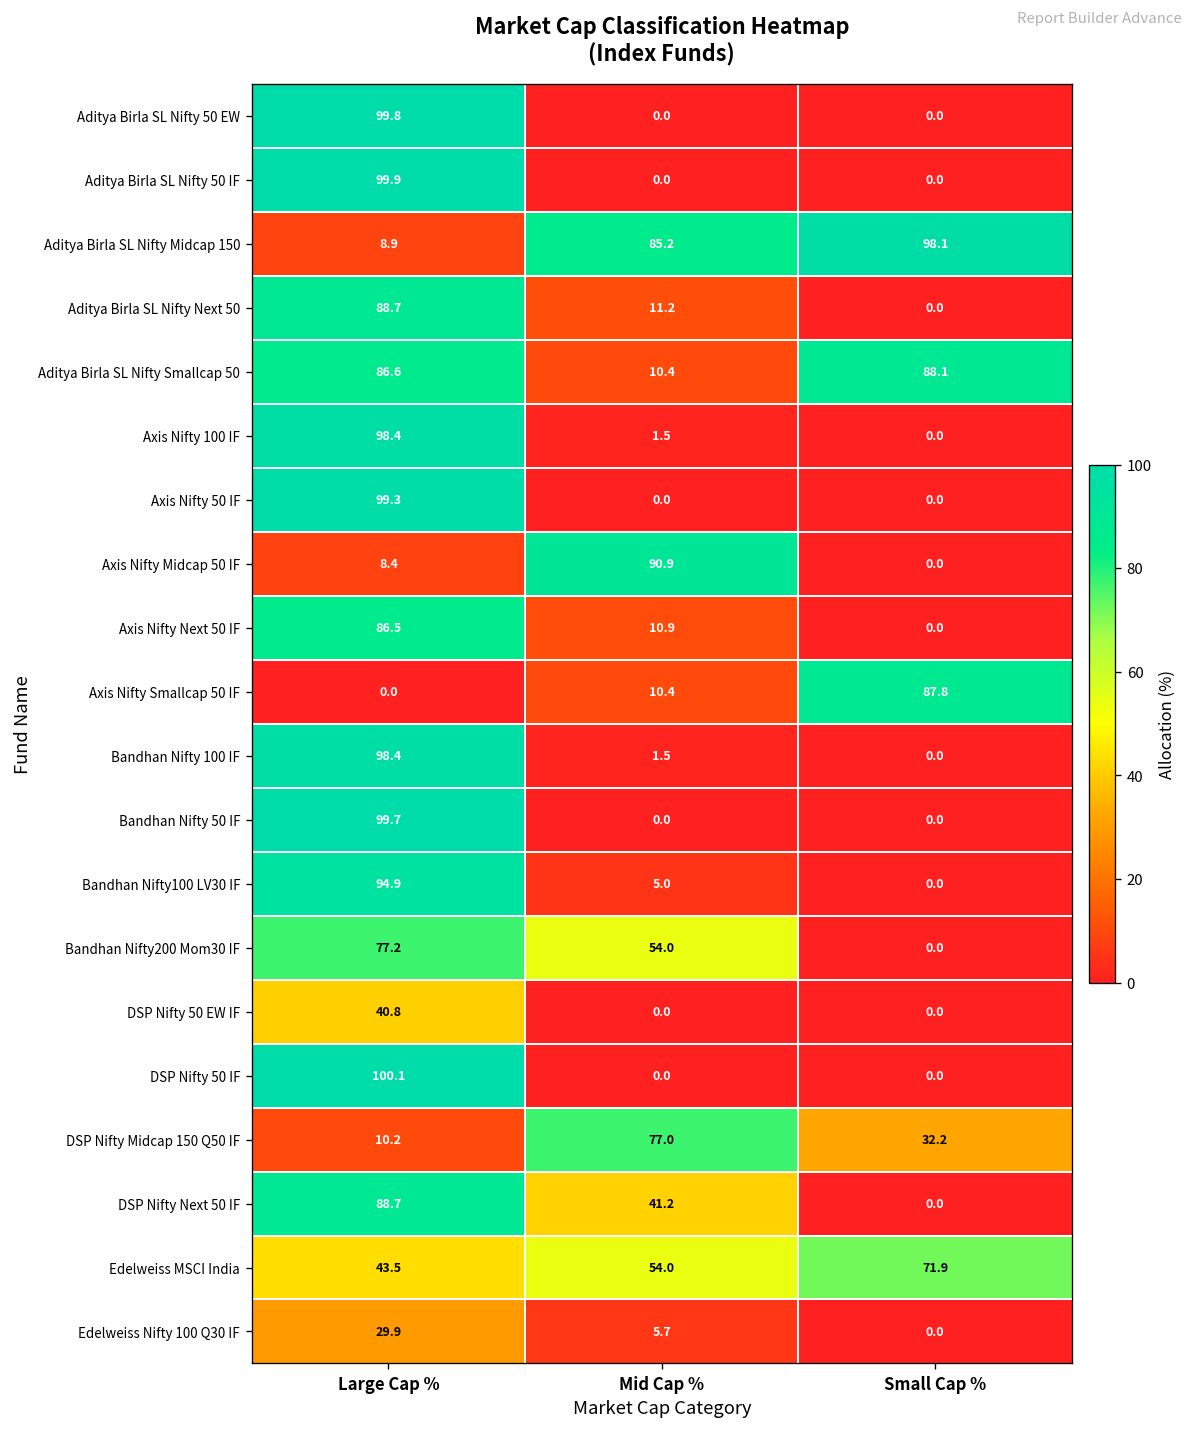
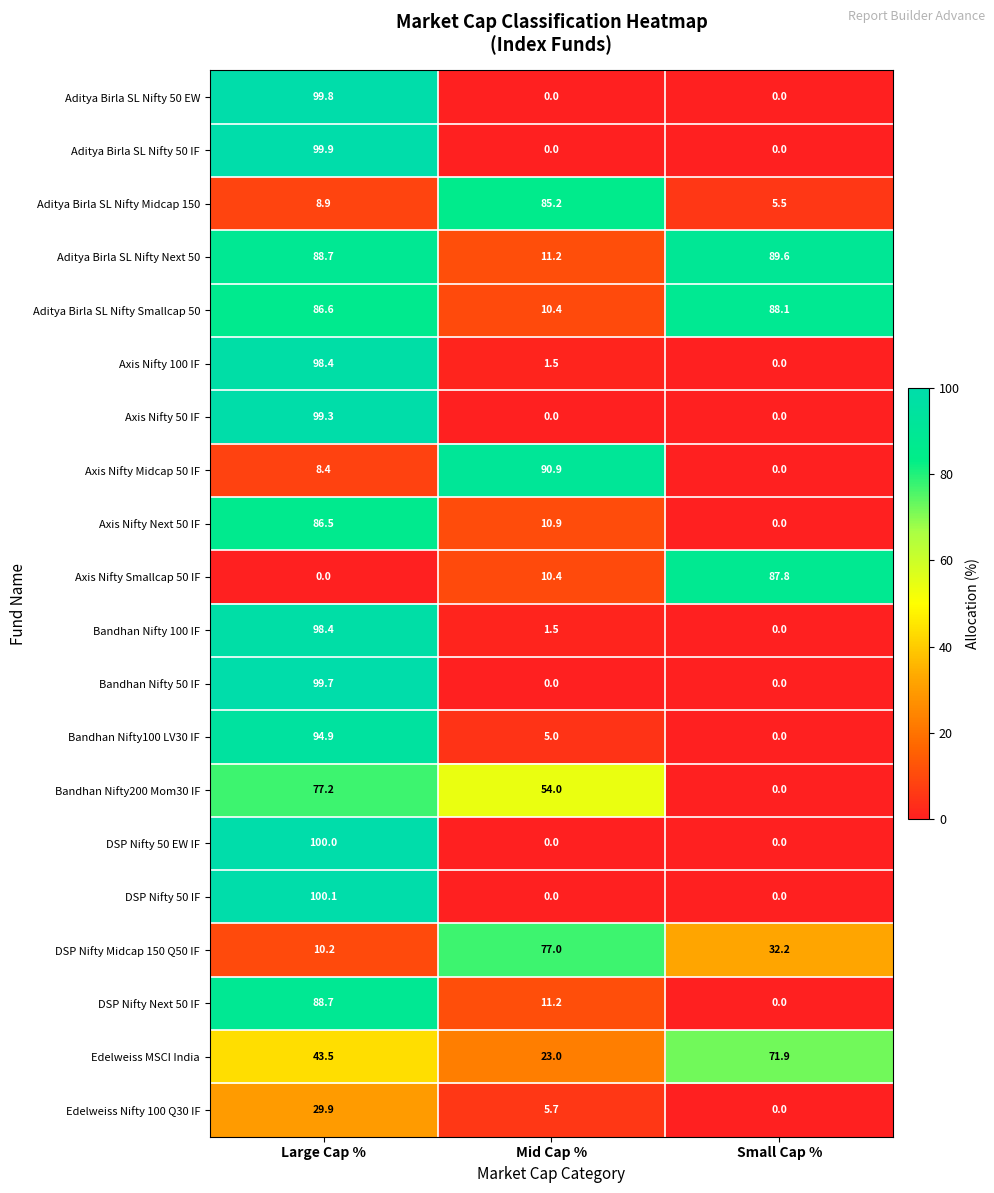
Aditya Birla SL Nifty Midcap 150, Small Cap %: 98.1 -> 5.5
Aditya Birla SL Nifty Next 50, Small Cap %: 0.0 -> 89.6
DSP Nifty 50 EW IF, Large Cap %: 40.8 -> 100.0
DSP Nifty Next 50 IF, Mid Cap %: 41.2 -> 11.2
Edelweiss MSCI India, Mid Cap %: 54.0 -> 23.0
